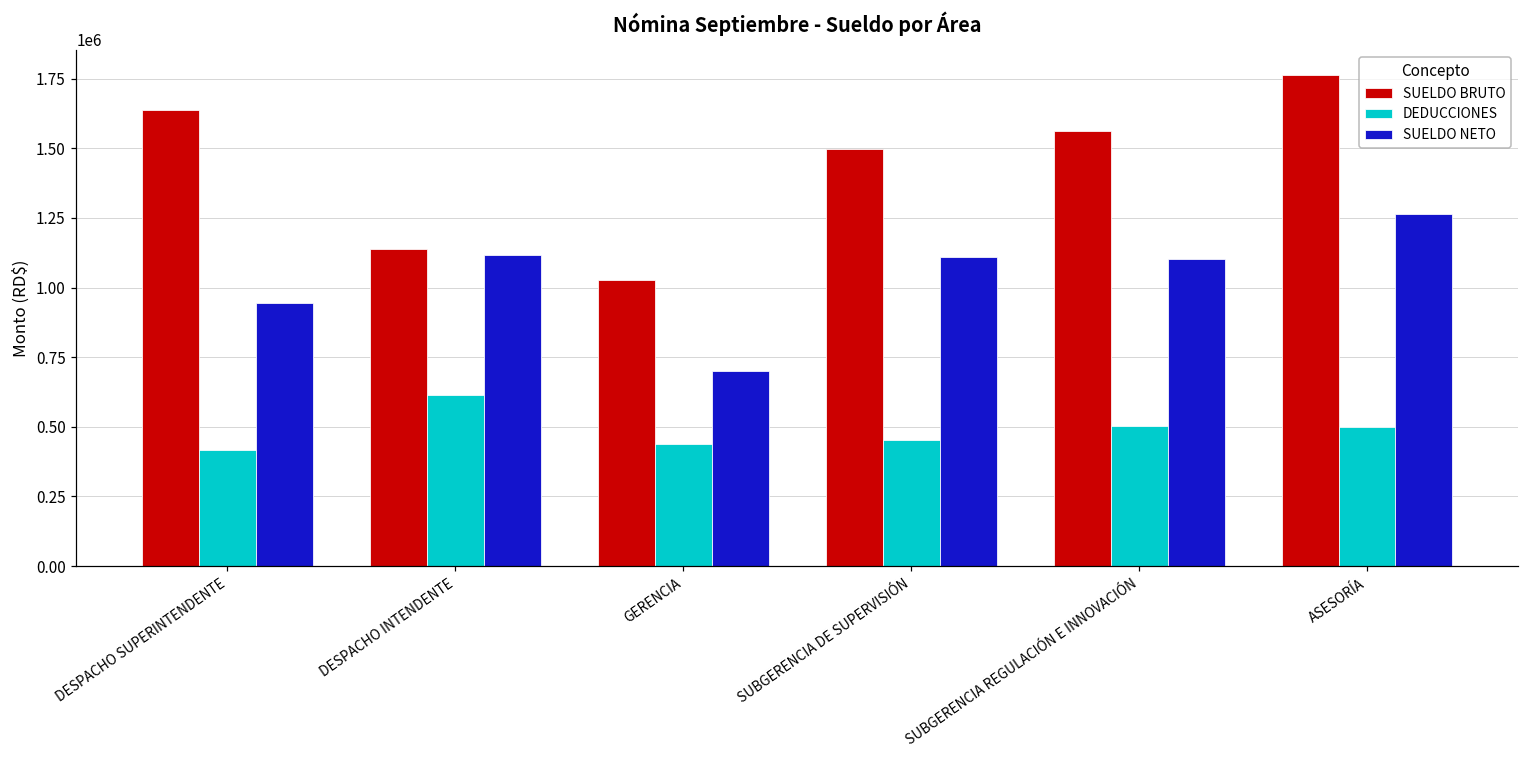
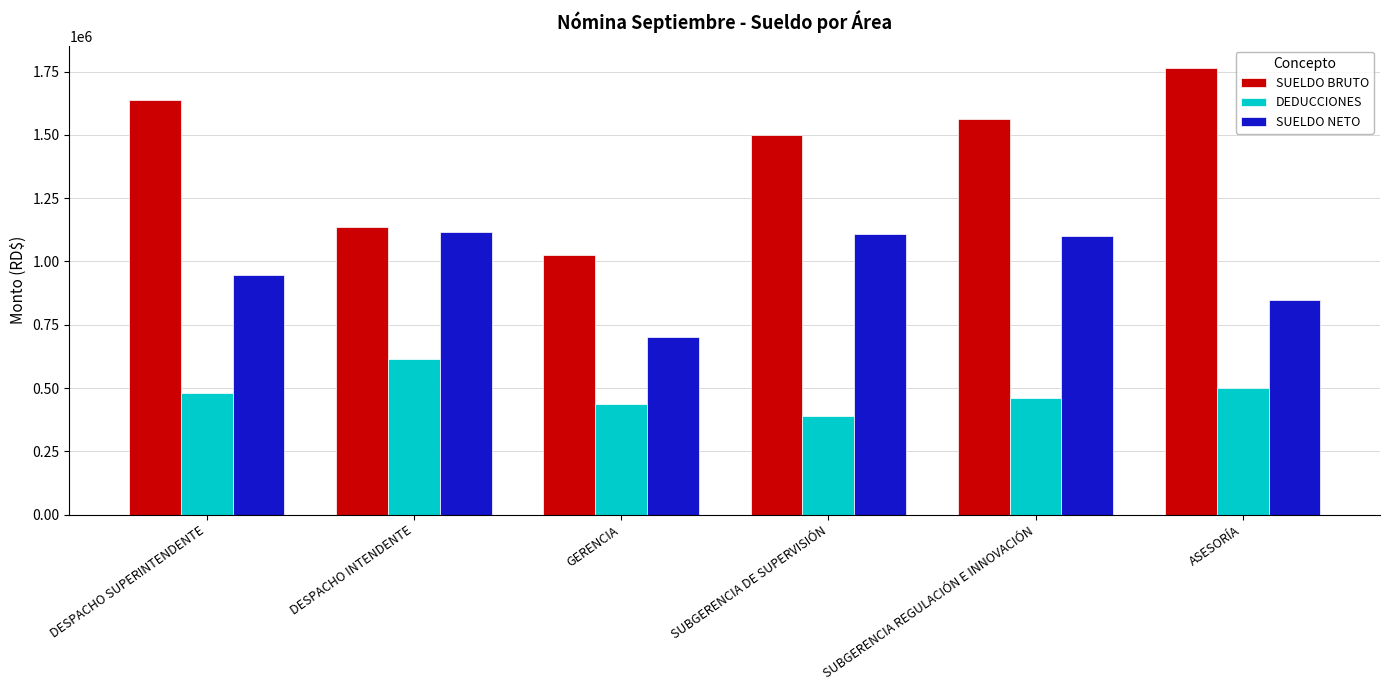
DEDUCCIONES, DESPACHO SUPERINTENDENTE: 420000 -> 480000
DEDUCCIONES, SUBGERENCIA DE SUPERVISIÓN: 450000 -> 390000
DEDUCCIONES, SUBGERENCIA REGULACIÓN E INNOVACIÓN: 500000 -> 460000
SUELDO NETO, ASESORÍA: 1260000 -> 850000
